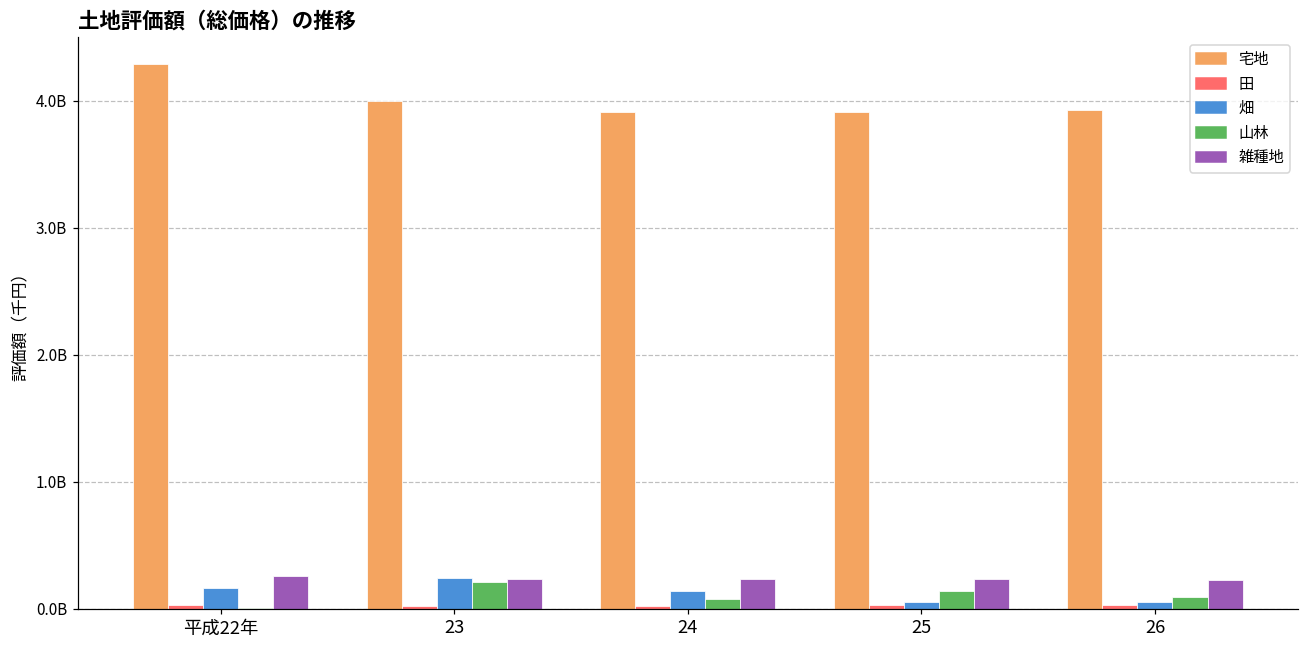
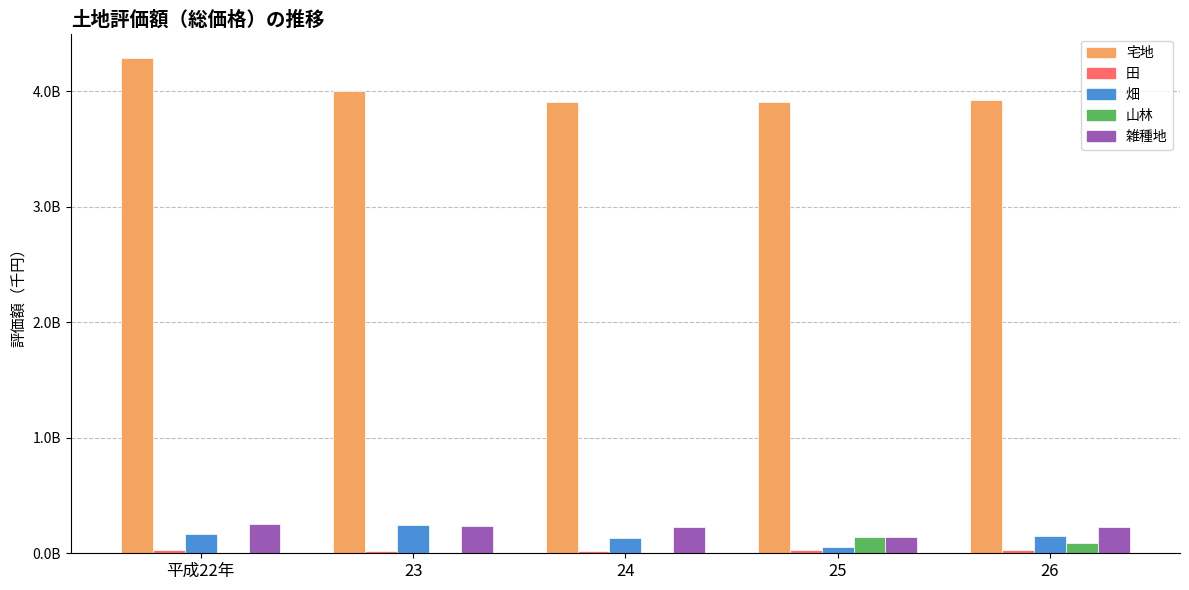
山林, 23: 210000000 -> 0
山林, 24: 80000000 -> 0
雑種地, 25: 230000000 -> 140000000
畑, 26: 50000000 -> 150000000
